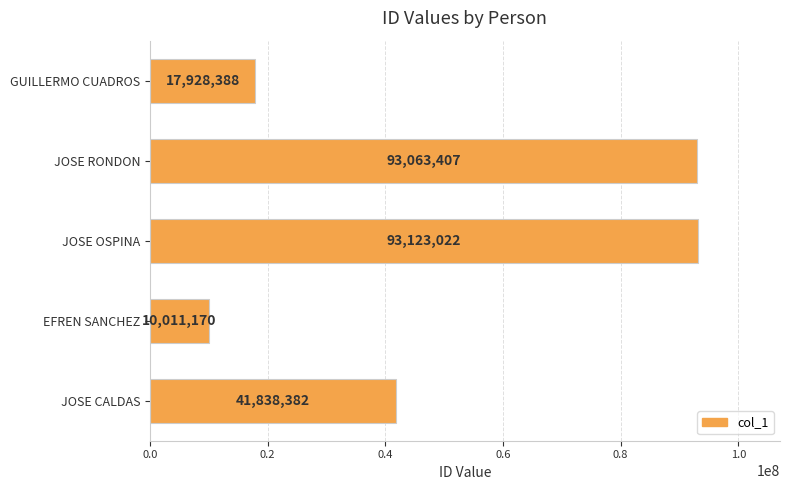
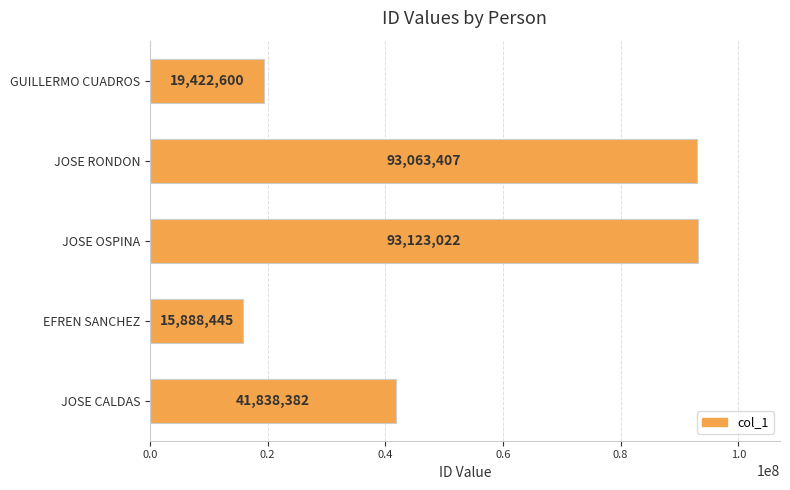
GUILLERMO CUADROS: 17,928,388 -> 19,422,600
EFREN SANCHEZ: 10,011,170 -> 15,888,445
